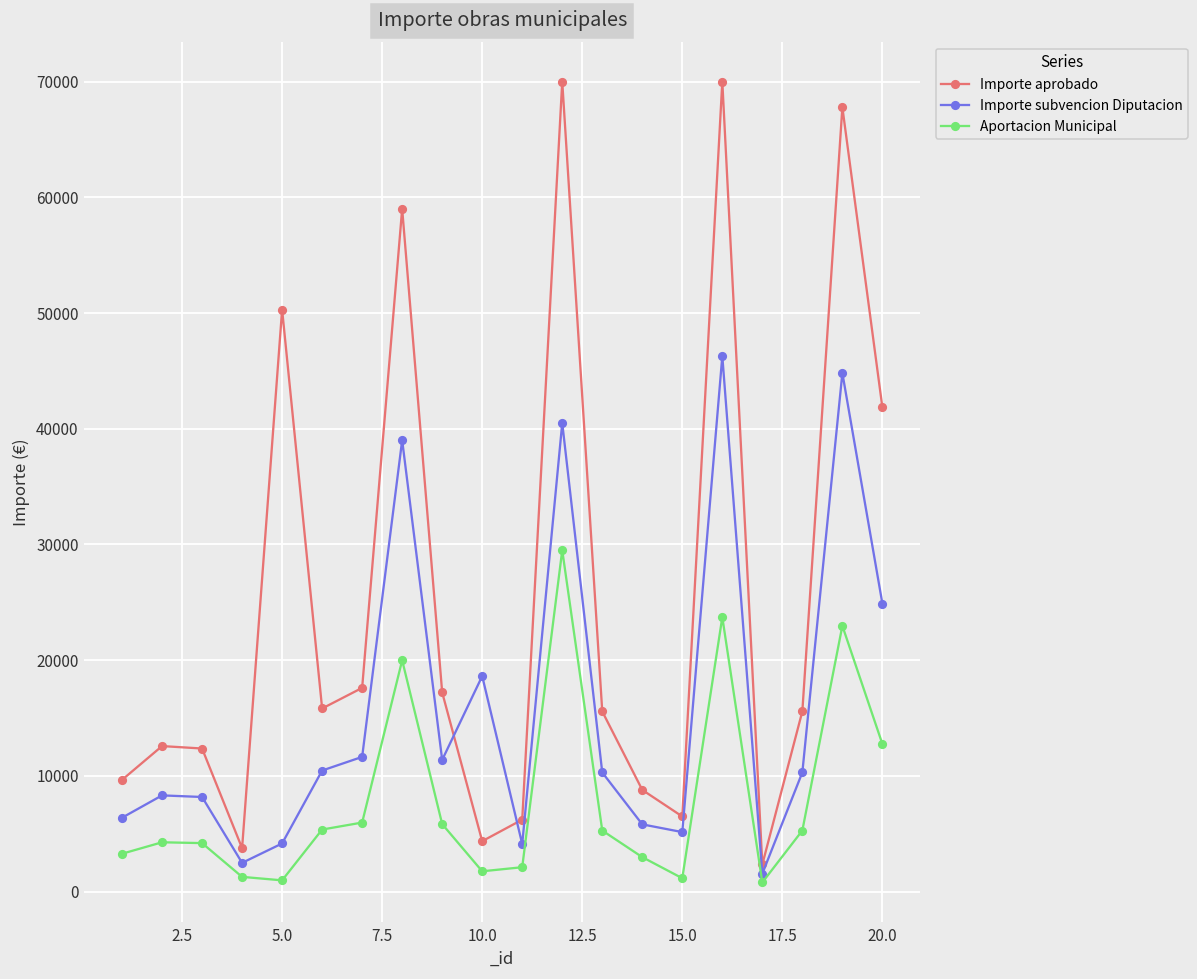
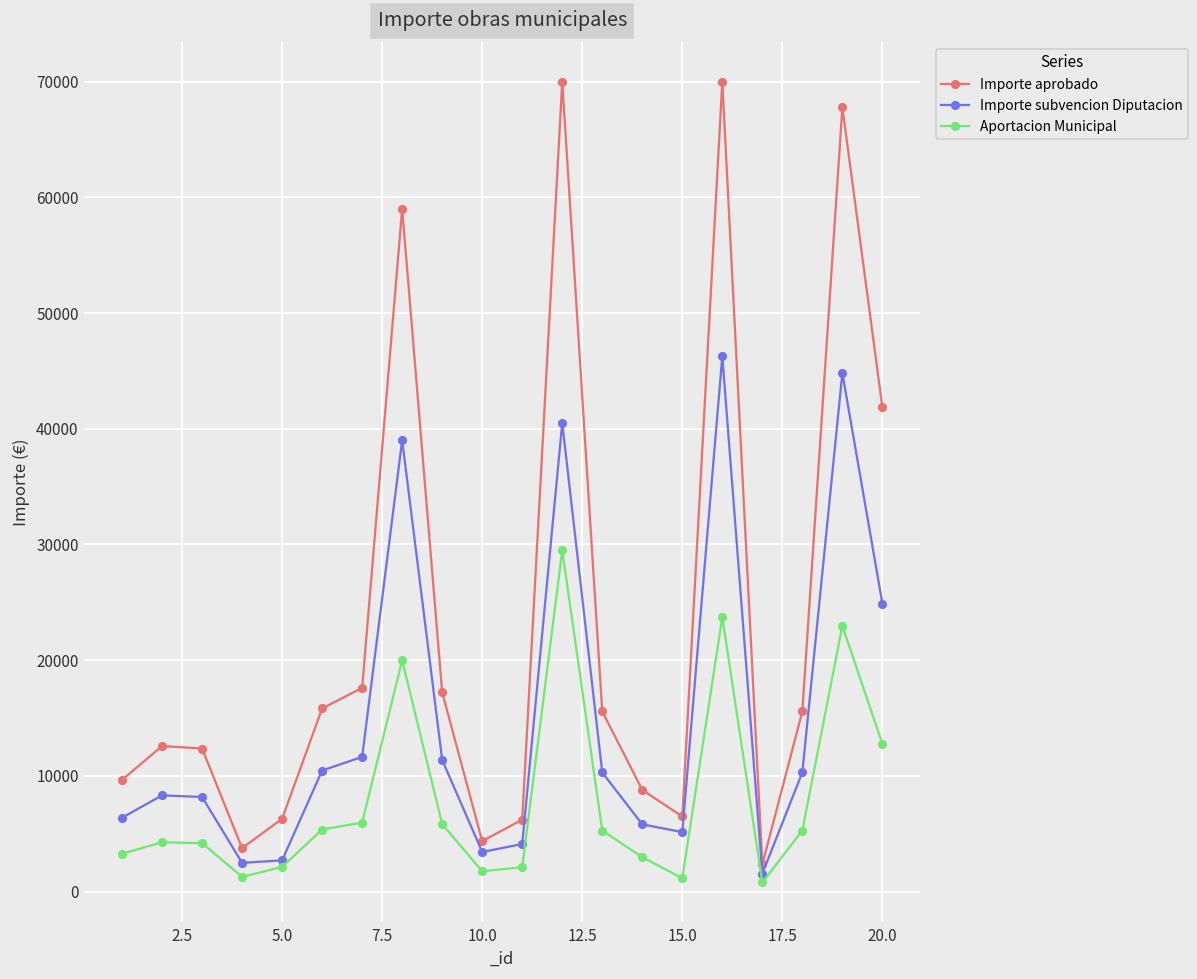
Importe aprobado, 5.0: 50300 -> 6300
Importe subvencion Diputacion, 5.0: 4200 -> 2700
Aportacion Municipal, 5.0: 1000 -> 2100
Importe subvencion Diputacion, 10.0: 18600 -> 3400
